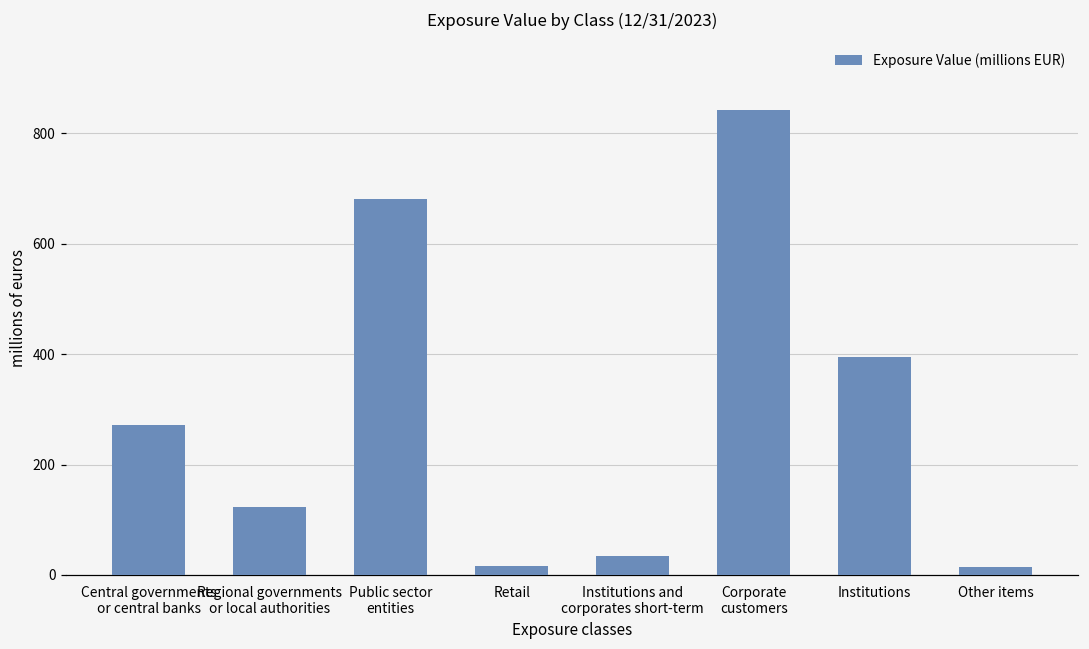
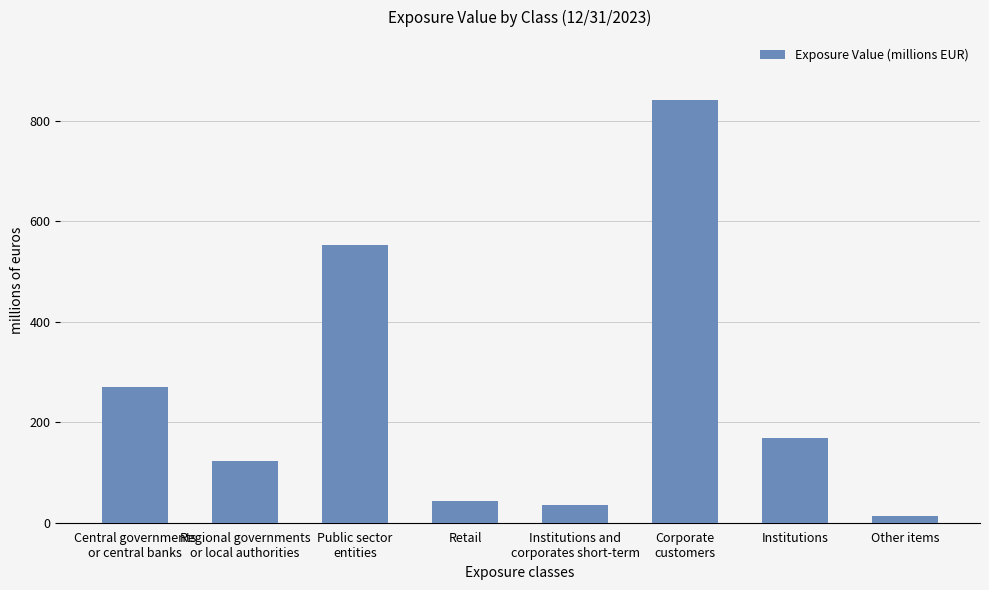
Public sector entities: 680 -> 550
Retail: 20 -> 40
Institutions: 400 -> 170
